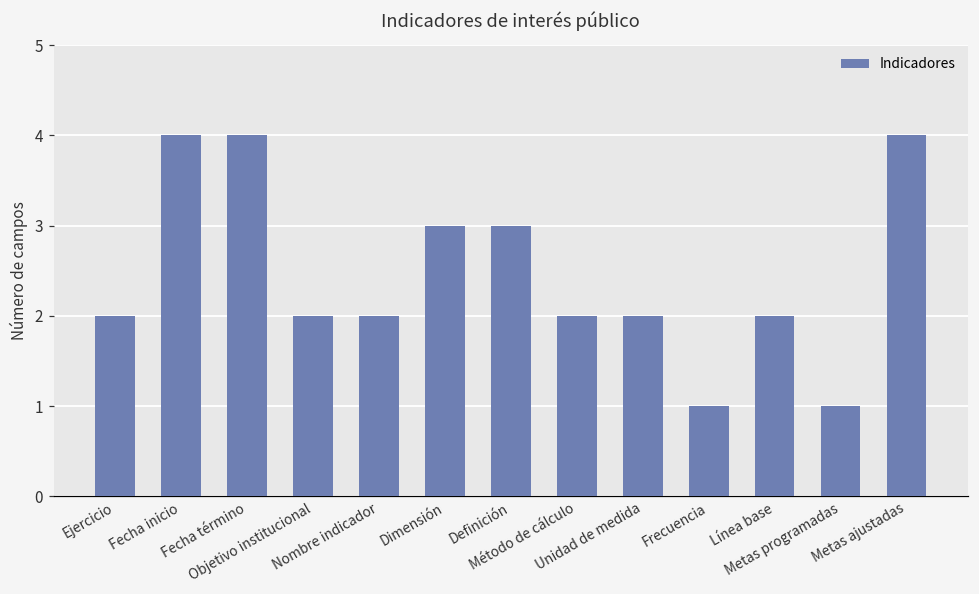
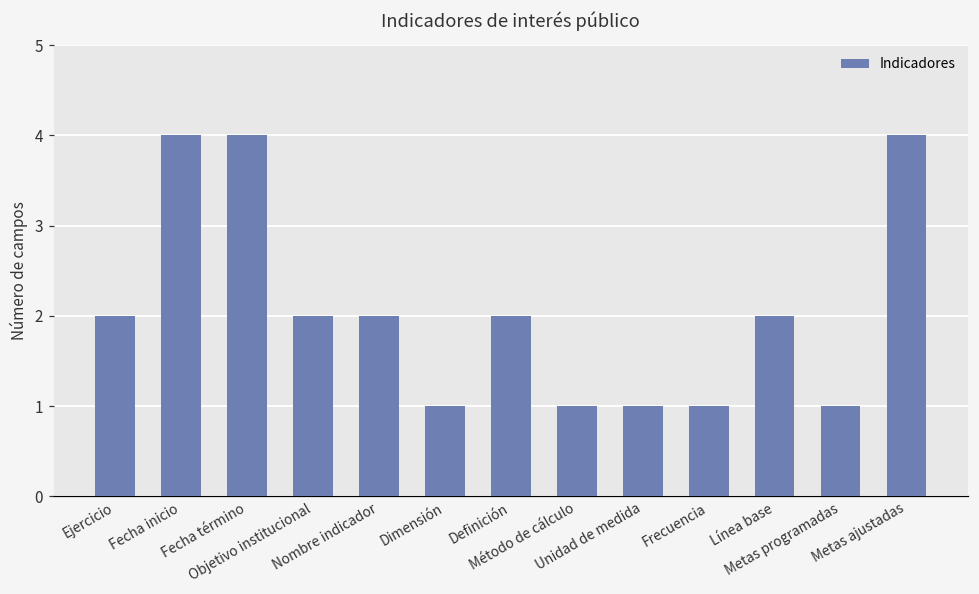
Dimensión: 3 -> 1
Definición: 3 -> 2
Método de cálculo: 2 -> 1
Unidad de medida: 2 -> 1
